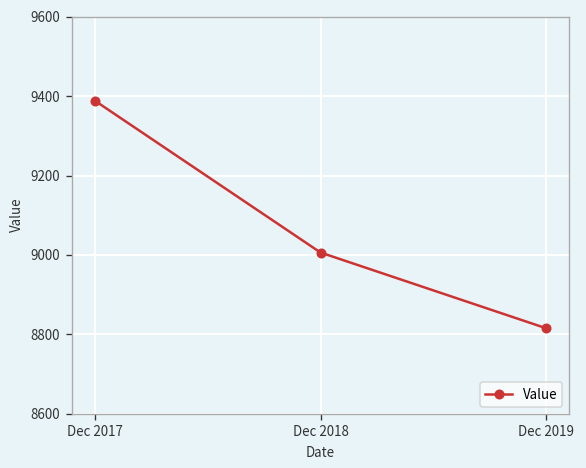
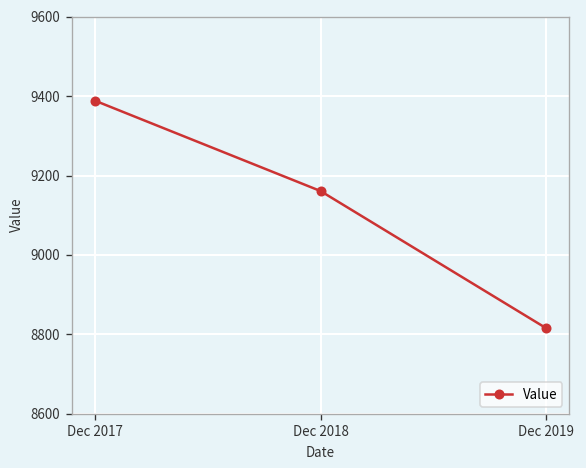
Dec 2018: 9010 -> 9160
